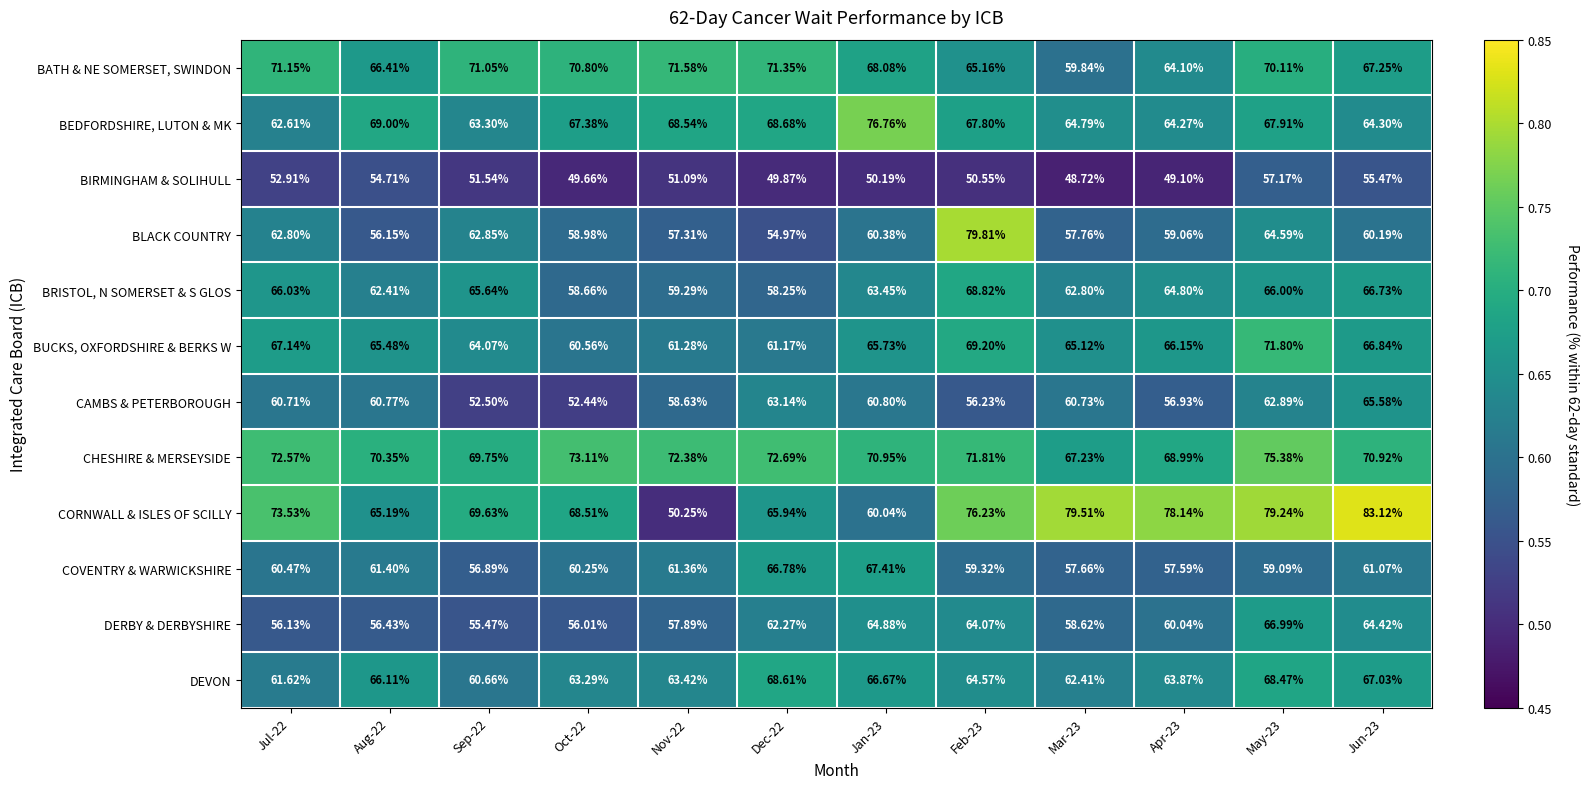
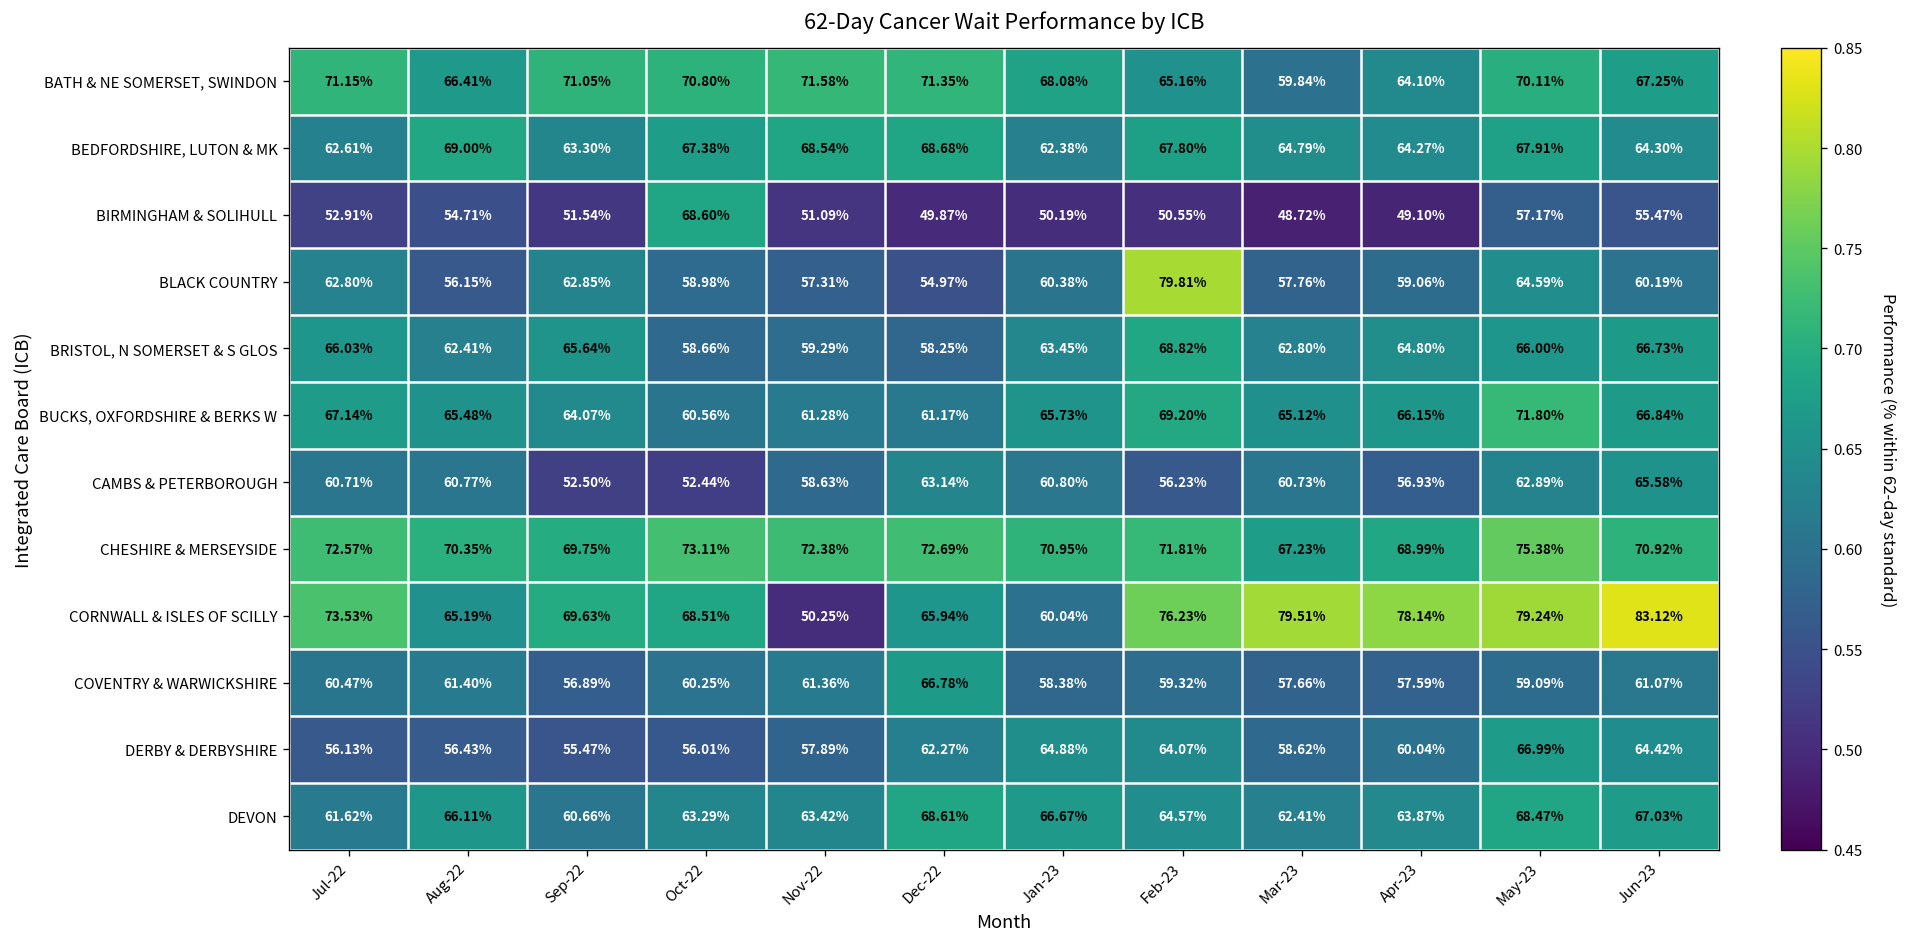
BEDFORDSHIRE, LUTON & MK, Jan-23: 76.76% -> 62.38%
BIRMINGHAM & SOLIHULL, Oct-22: 49.66% -> 68.60%
COVENTRY & WARWICKSHIRE, Jan-23: 67.41% -> 58.38%
